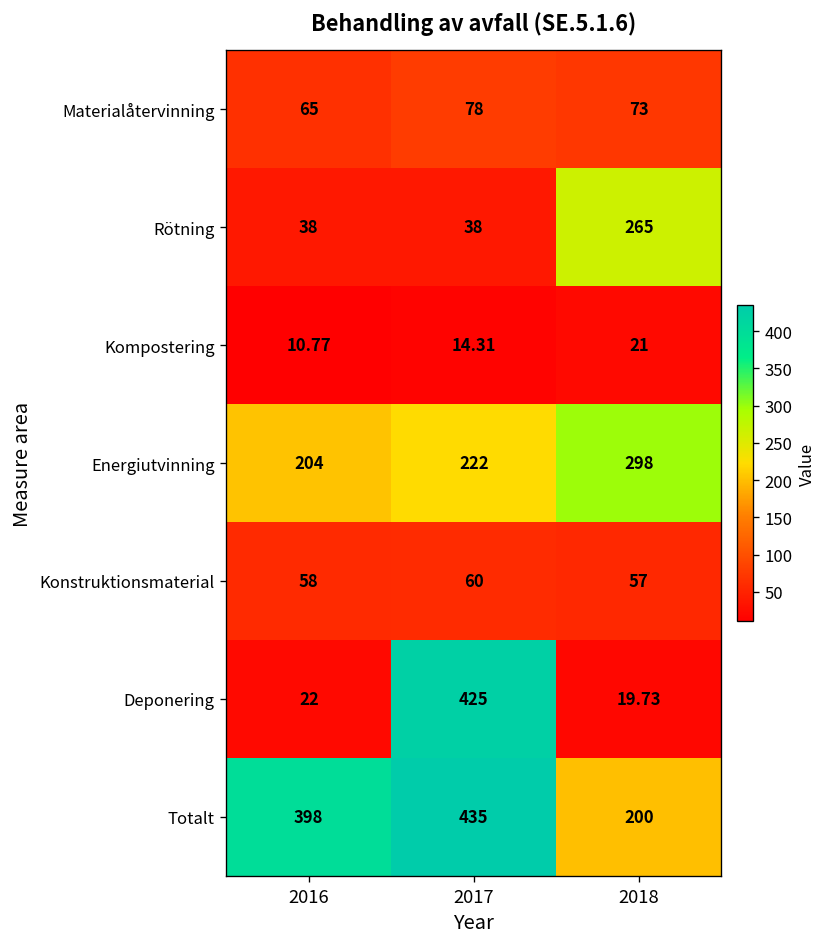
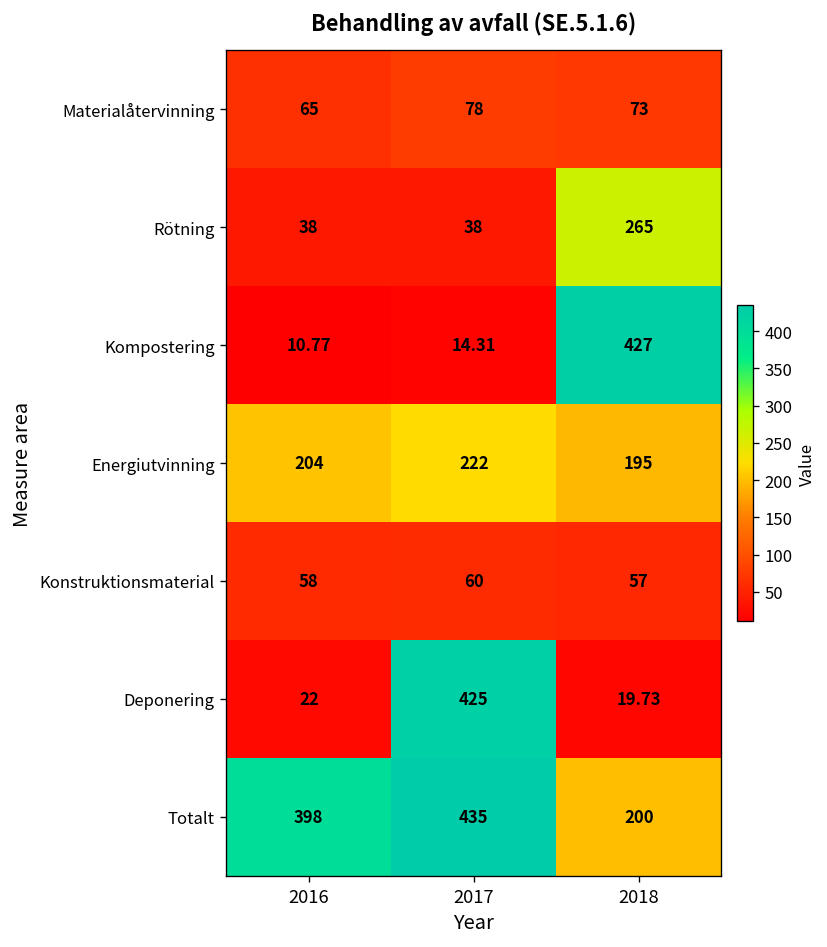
Kompostering, 2018: 21 -> 427
Energiutvinning, 2018: 298 -> 195
